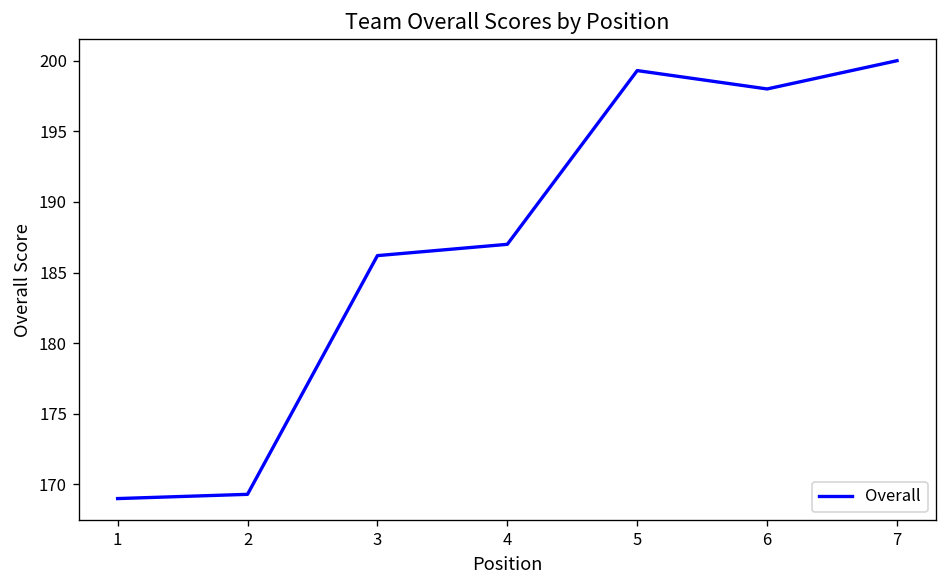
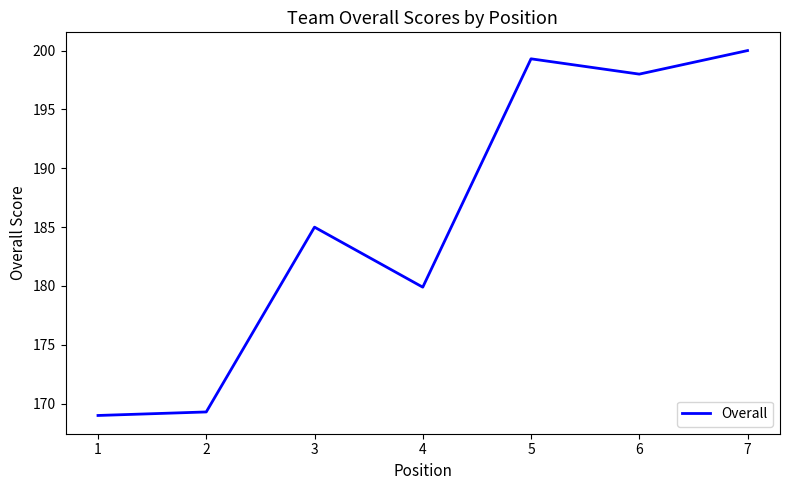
3: 186.2 -> 185.0
4: 187.0 -> 179.9
